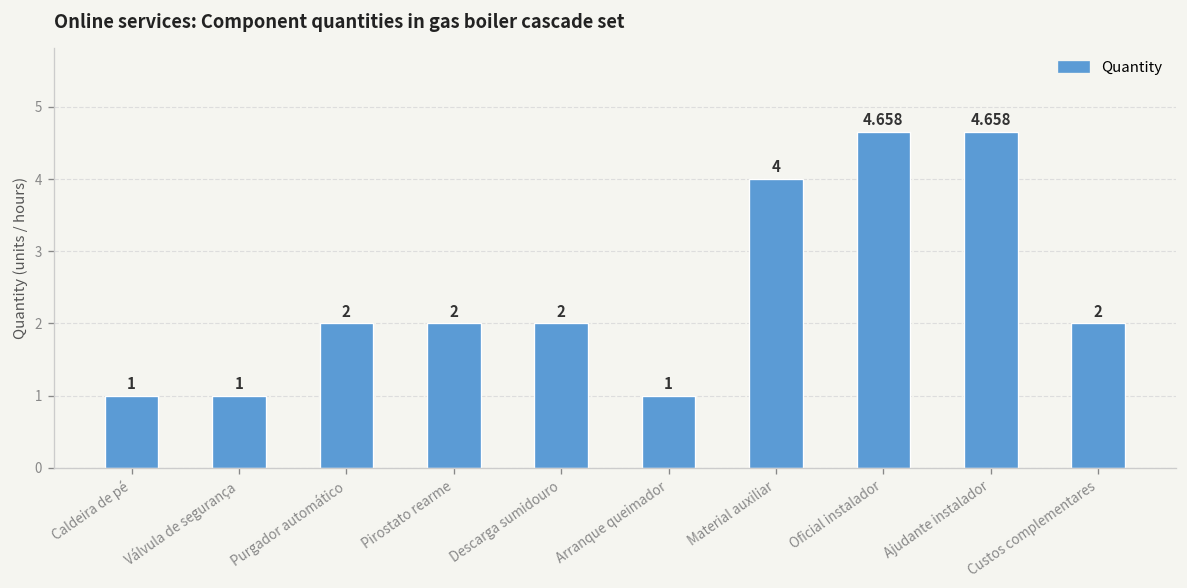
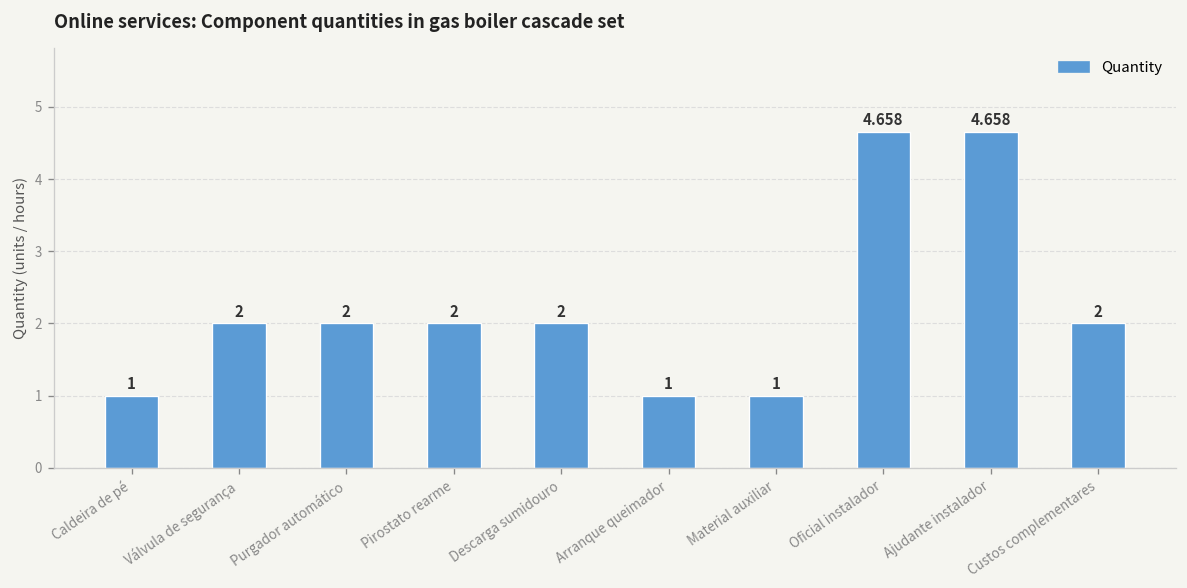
Válvula de segurança: 1 -> 2
Material auxiliar: 4 -> 1
